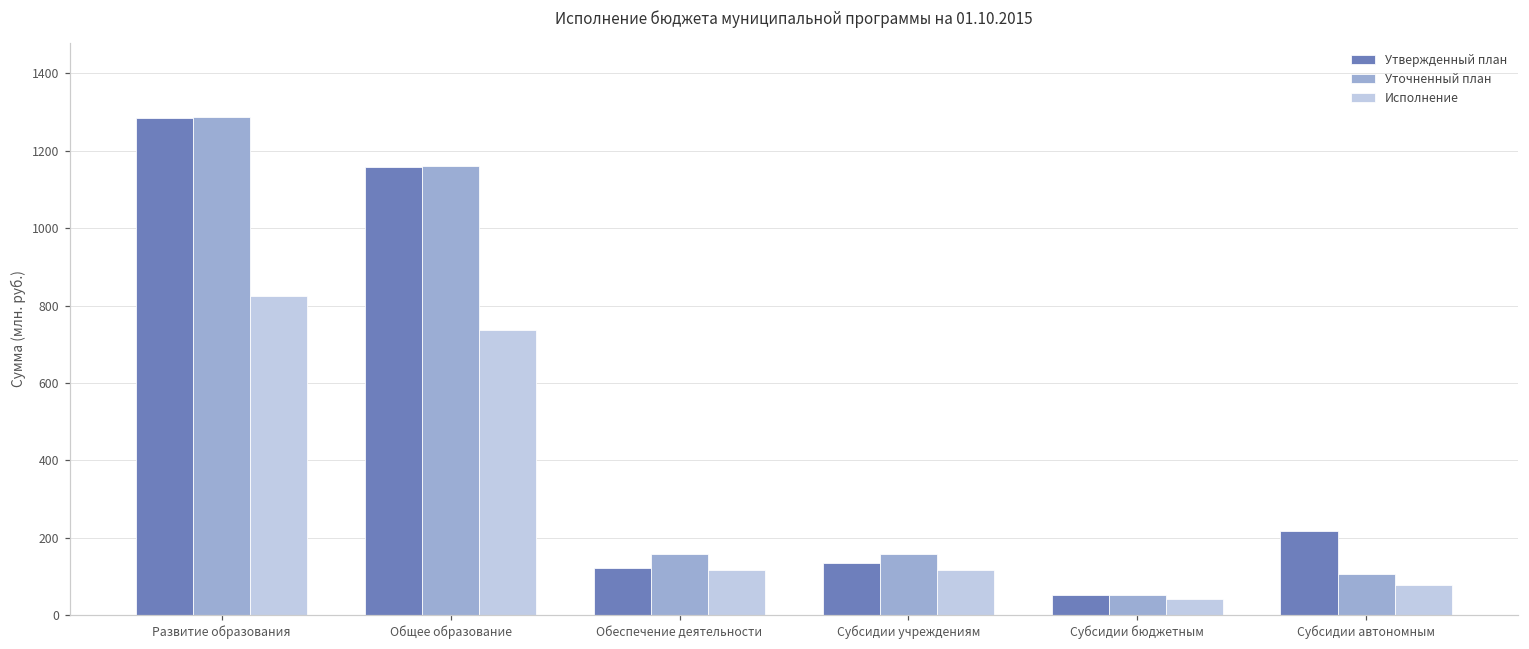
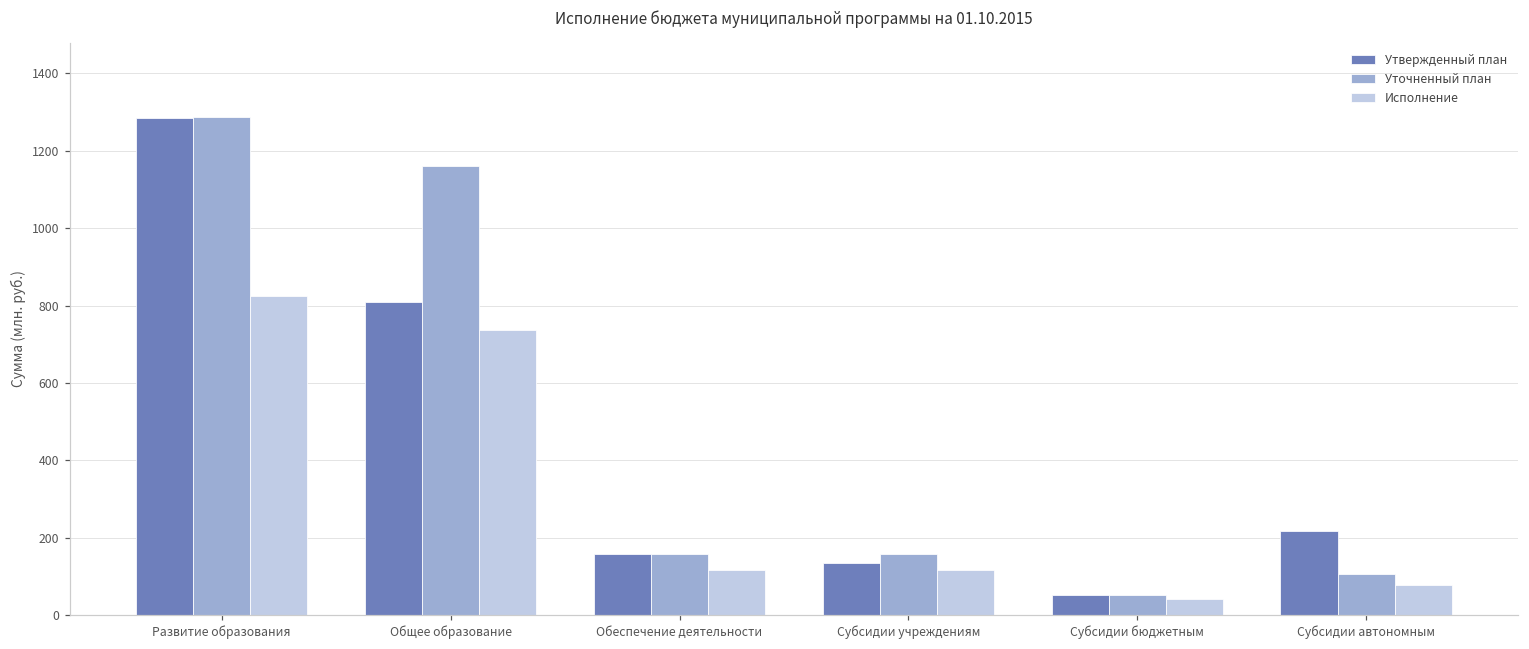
Утвержденный план, Общее образование: 1160 -> 810
Утвержденный план, Обеспечение деятельности: 120 -> 160
